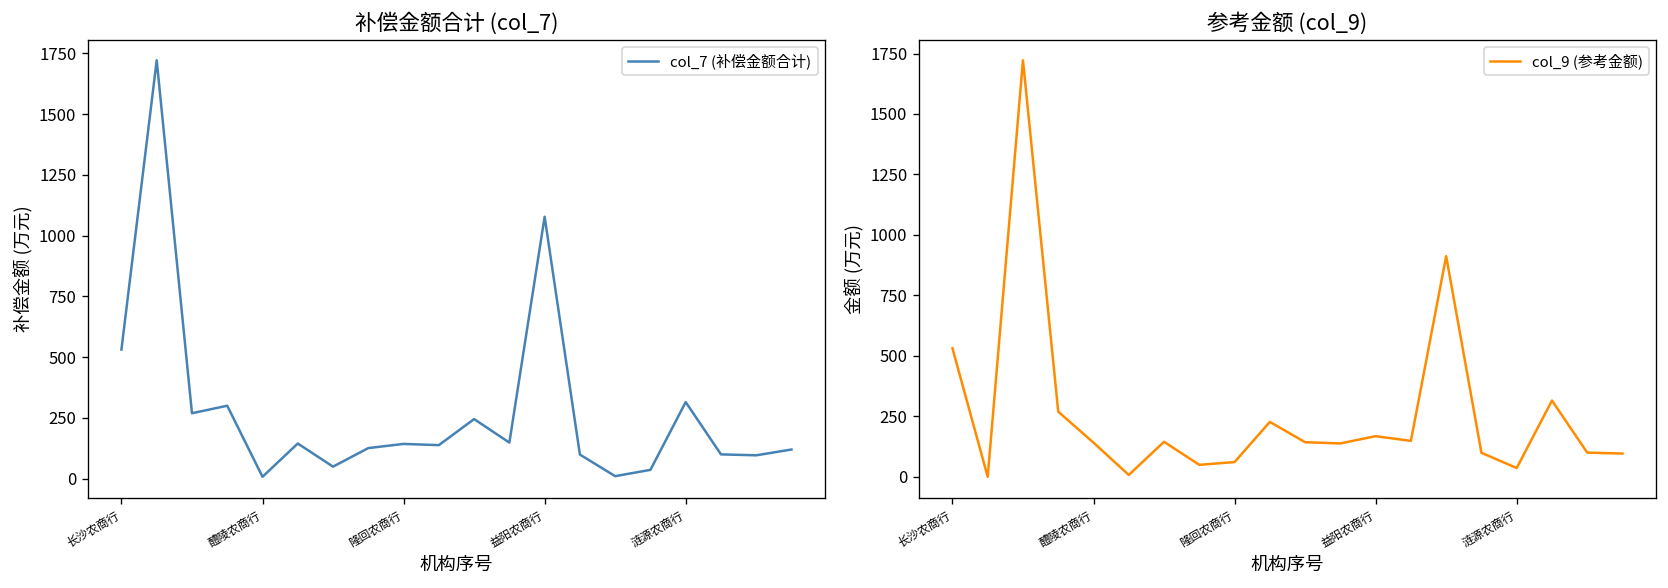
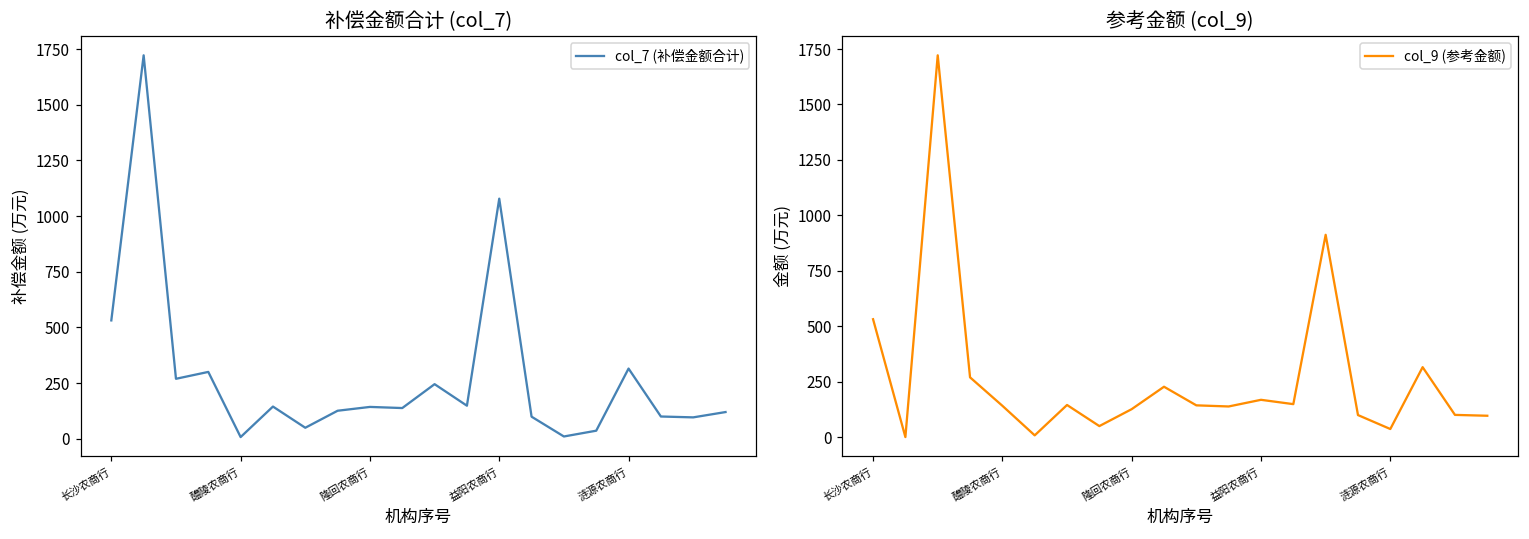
参考金额 (col_9), 隆回农商行: 60 -> 130
